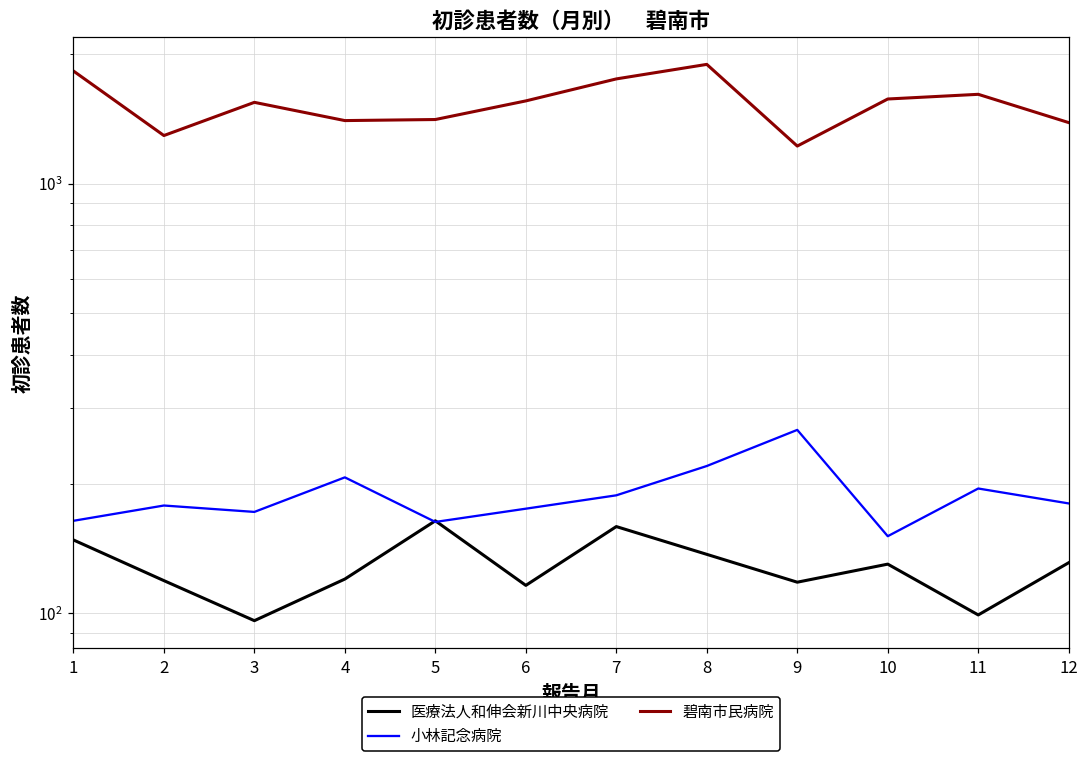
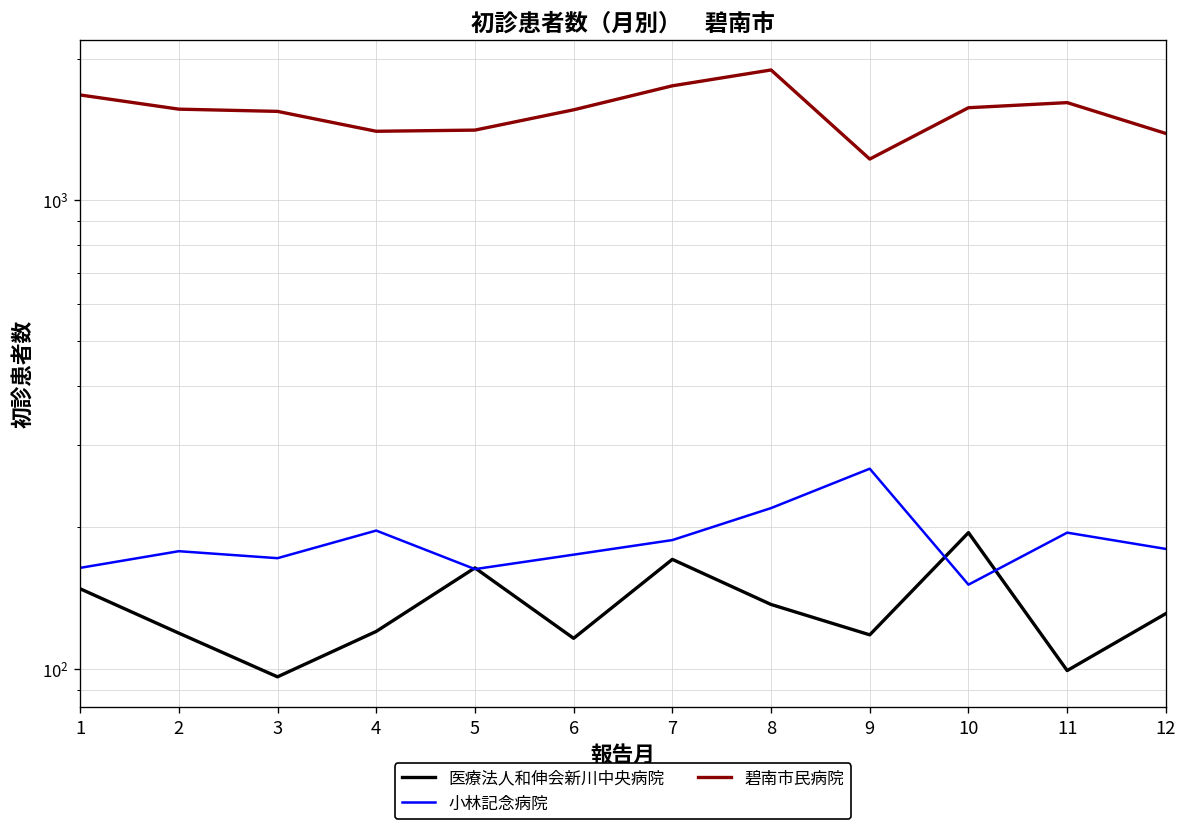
碧南市民病院, 1: 1800 -> 1680
碧南市民病院, 2: 1290 -> 1560
小林記念病院, 4: 210 -> 200
医療法人和伸会新川中央病院, 7: 159 -> 170
医療法人和伸会新川中央病院, 10: 130 -> 200
